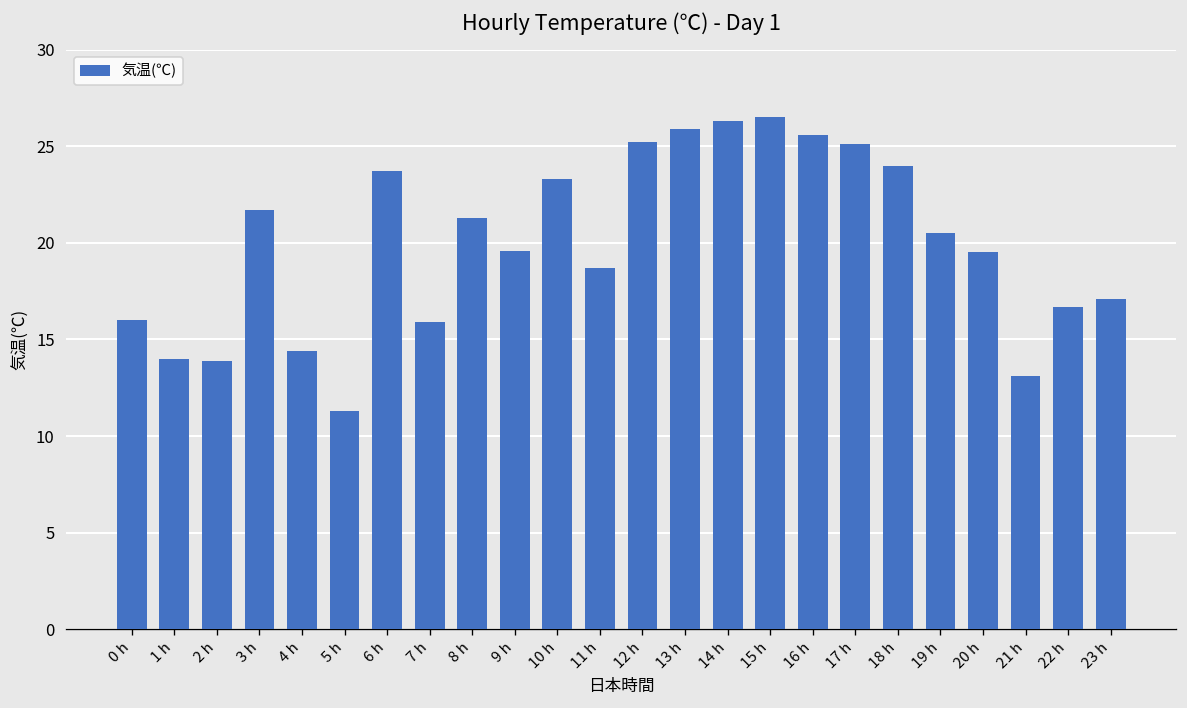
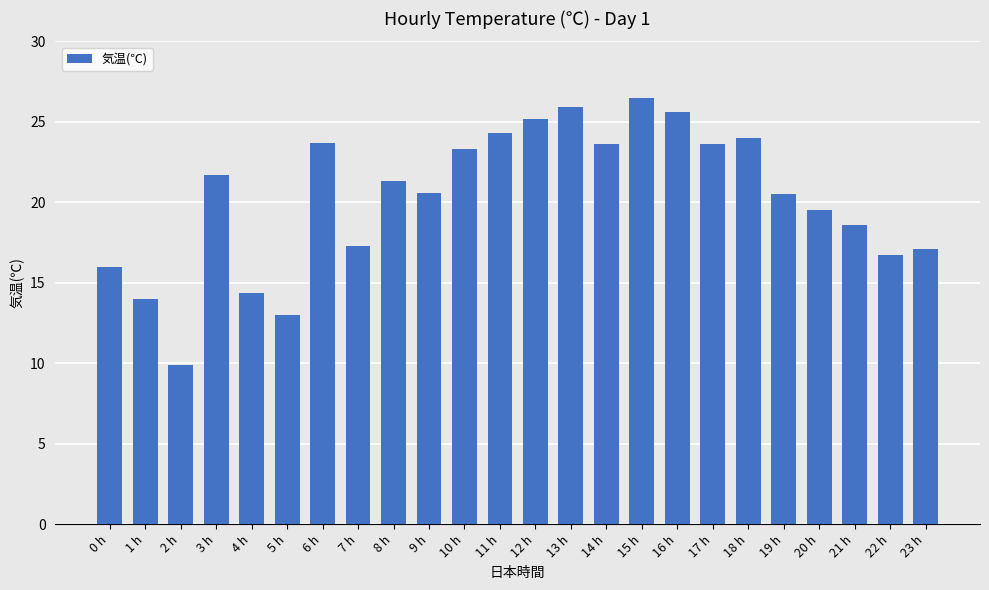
2 h: 13.9 -> 9.9
5 h: 11.3 -> 13.0
7 h: 15.9 -> 17.3
9 h: 19.6 -> 20.6
11 h: 18.7 -> 24.3
14 h: 26.3 -> 23.6
17 h: 25.1 -> 23.6
21 h: 13.1 -> 18.6
